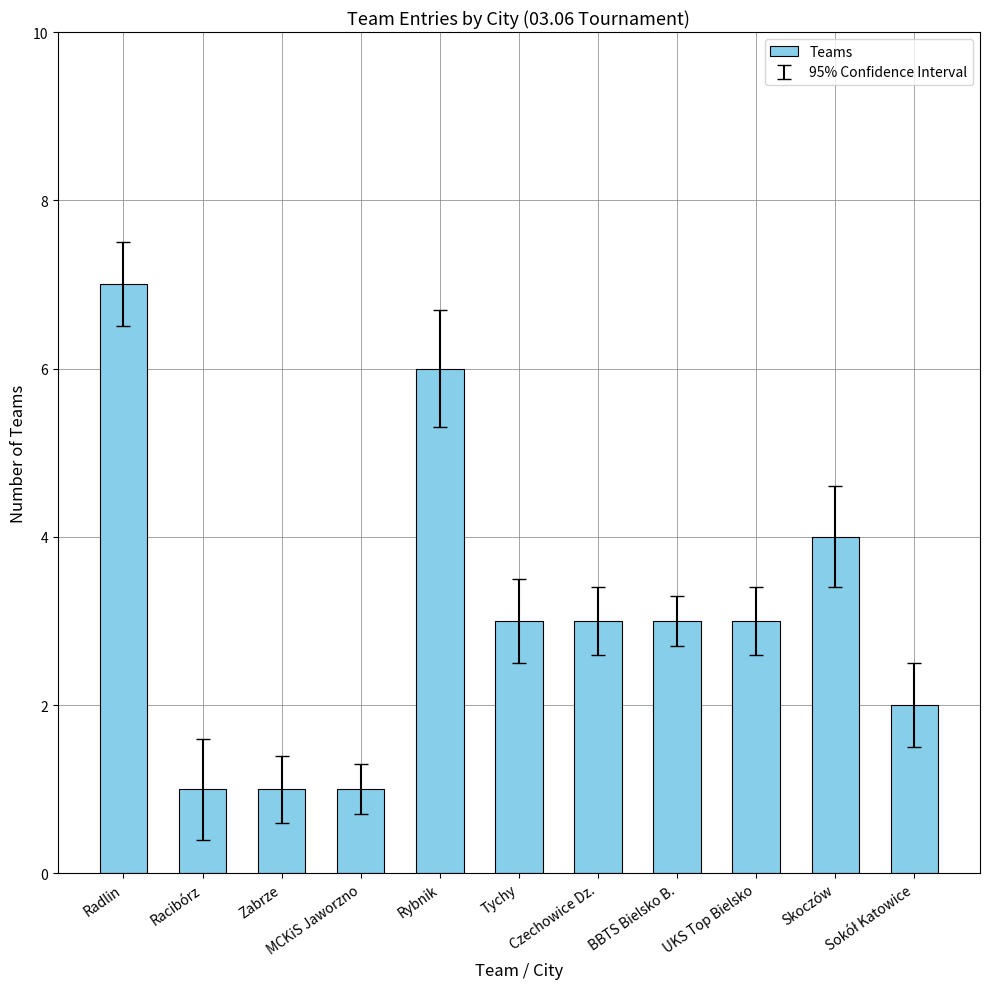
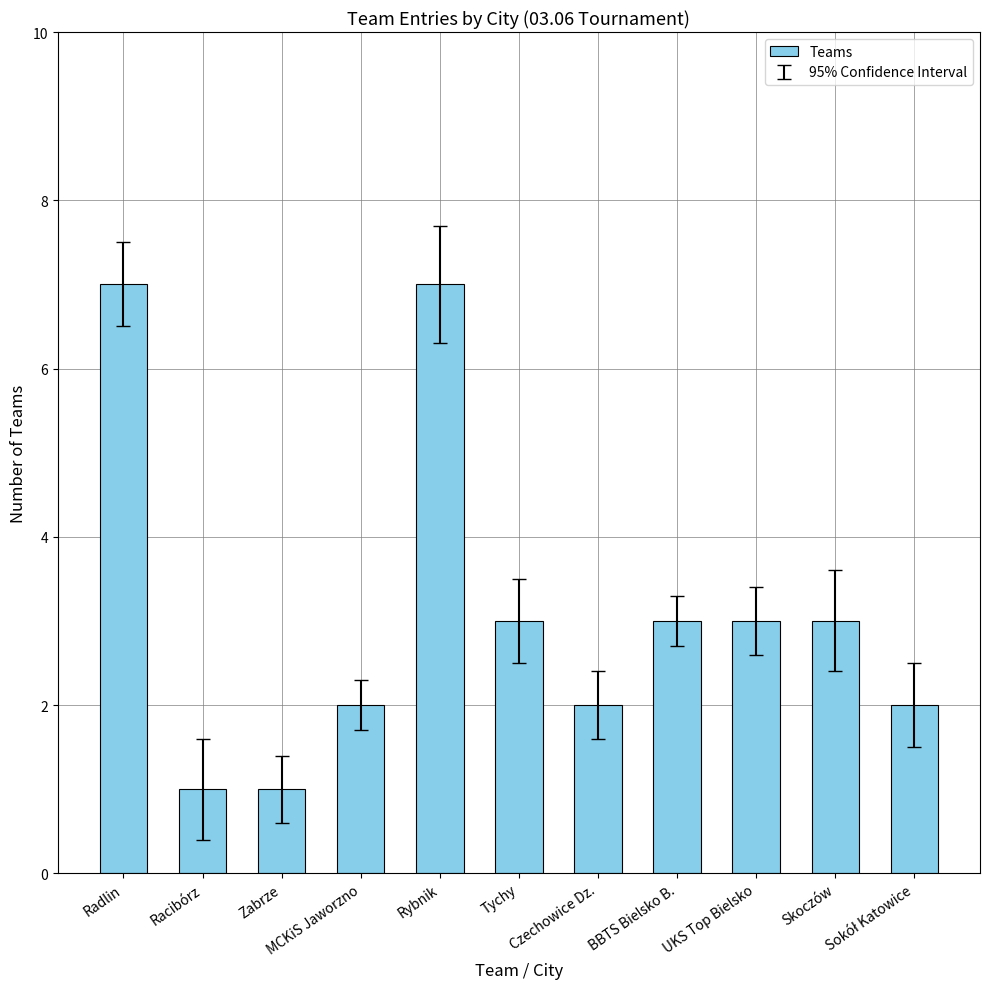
Teams, MCKiS Jaworzno: 1 -> 2
Teams, Rybnik: 6 -> 7
Teams, Czechowice Dz.: 3 -> 2
Teams, Skoczów: 4 -> 3
